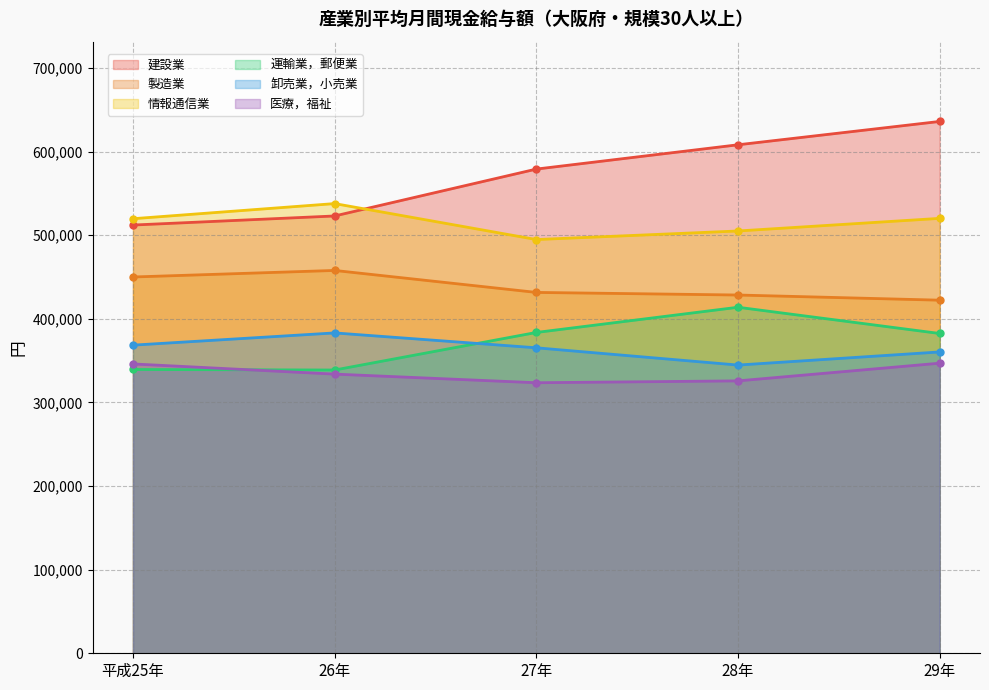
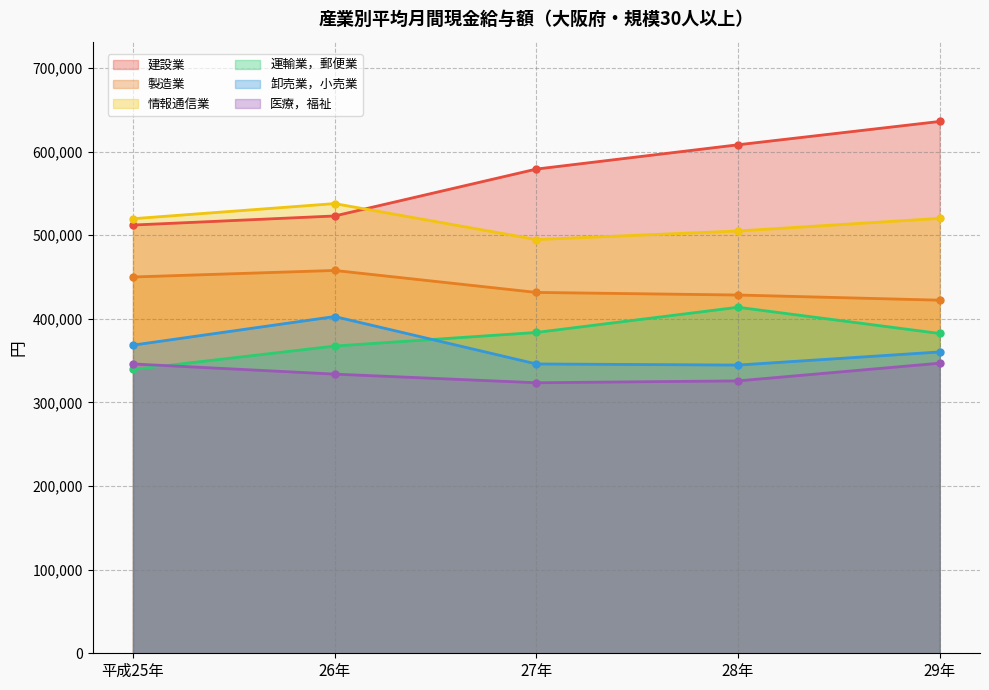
運輸業，郵便業, 26年: 340,000 -> 370,000
卸売業，小売業, 26年: 380,000 -> 400,000
卸売業，小売業, 27年: 370,000 -> 350,000
